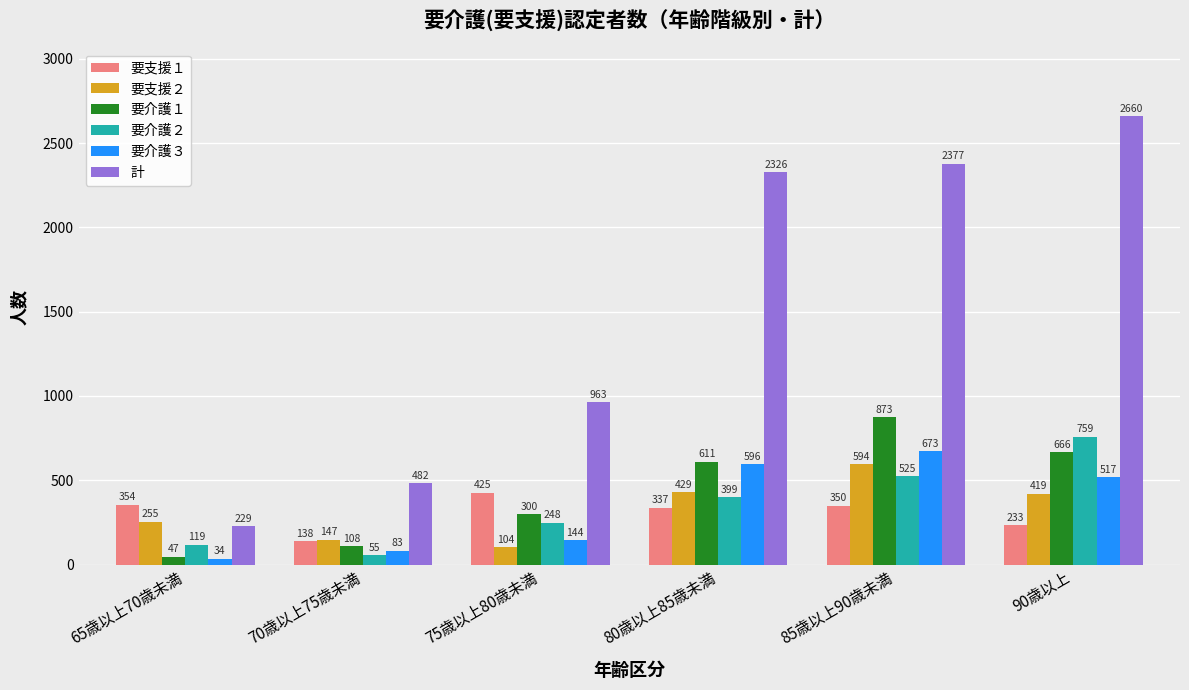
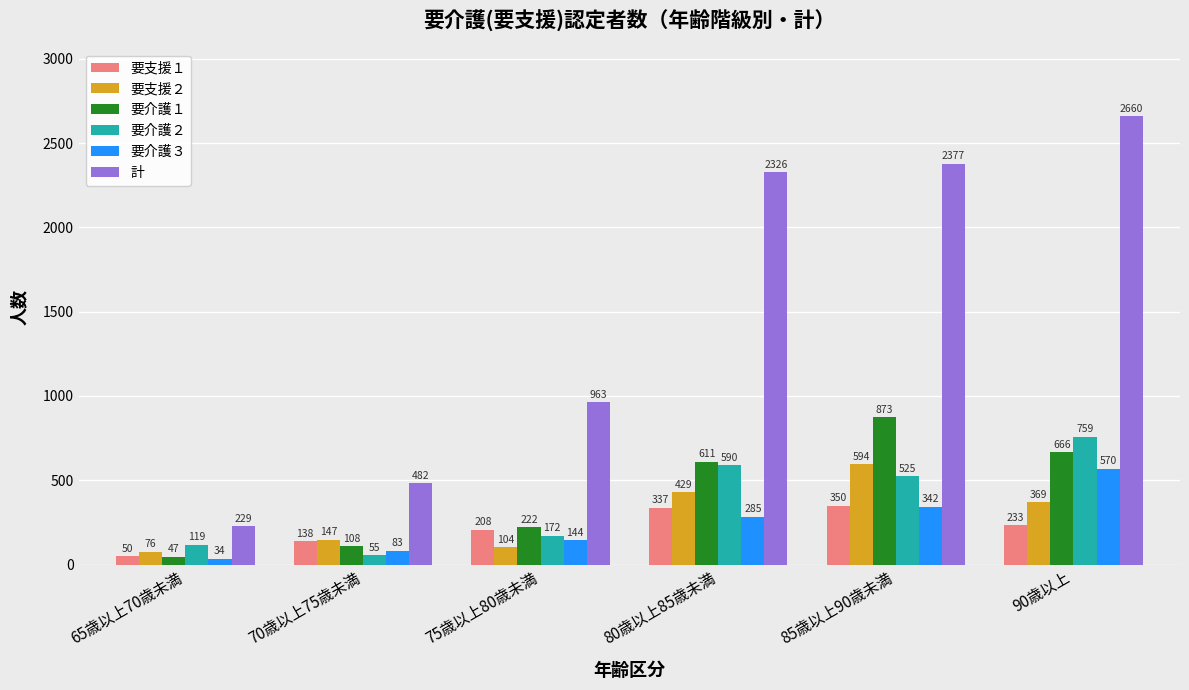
要支援１, 65歳以上70歳未満: 354 -> 50
要支援２, 65歳以上70歳未満: 255 -> 76
要支援１, 75歳以上80歳未満: 425 -> 208
要介護１, 75歳以上80歳未満: 300 -> 222
要介護２, 75歳以上80歳未満: 248 -> 172
要介護２, 80歳以上85歳未満: 399 -> 590
要介護３, 80歳以上85歳未満: 596 -> 285
要介護３, 85歳以上90歳未満: 673 -> 342
要支援２, 90歳以上: 419 -> 369
要介護３, 90歳以上: 517 -> 570
